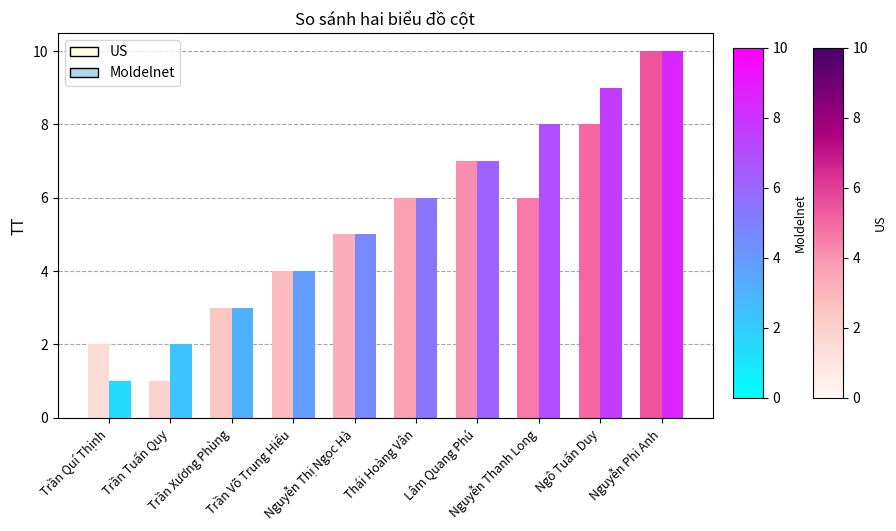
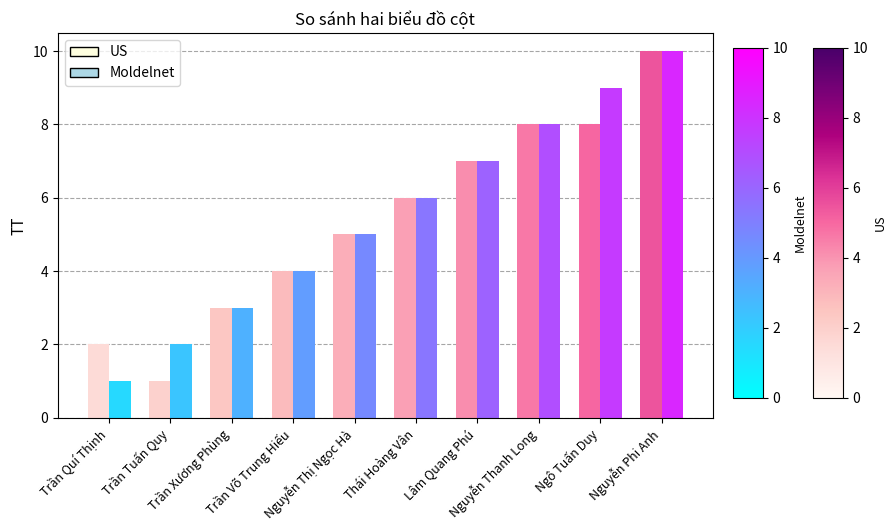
US, Nguyễn Thanh Long: 6 -> 8
